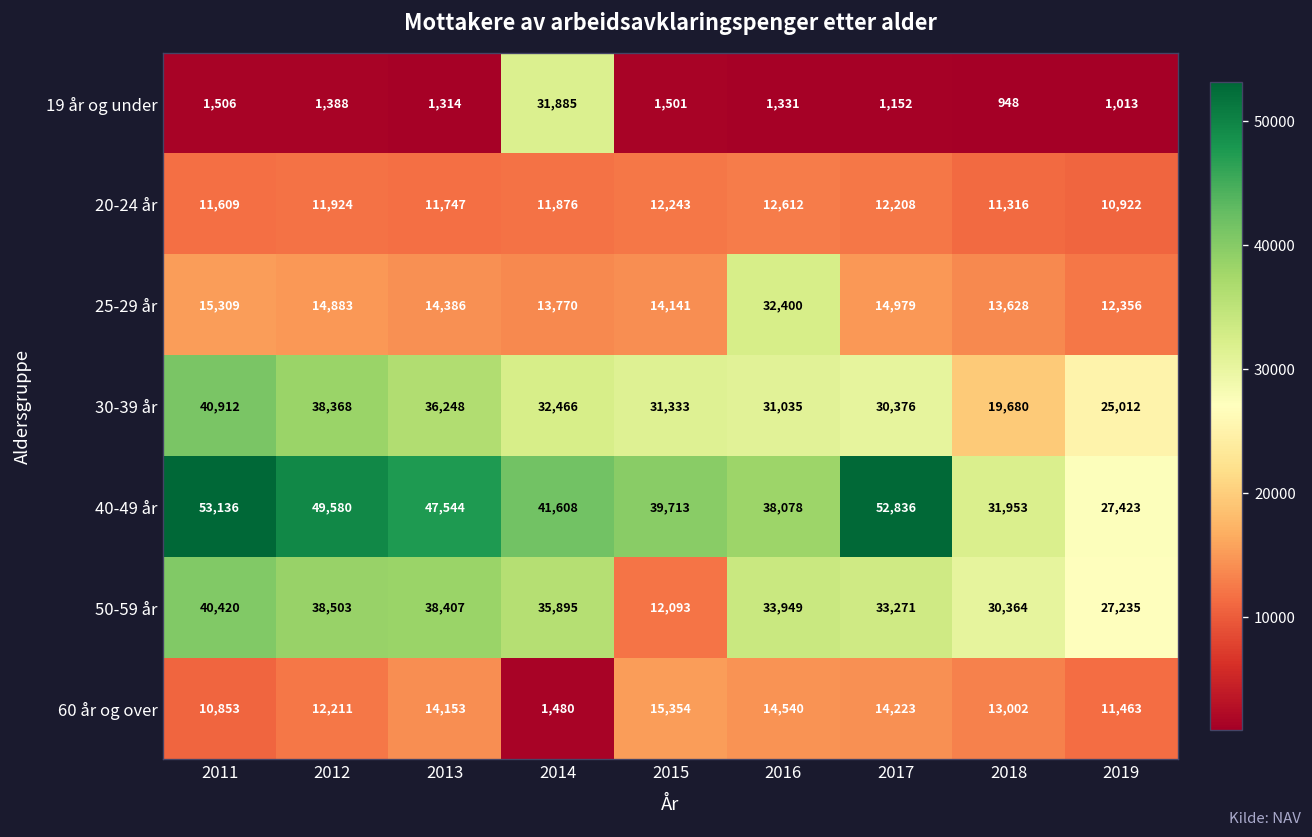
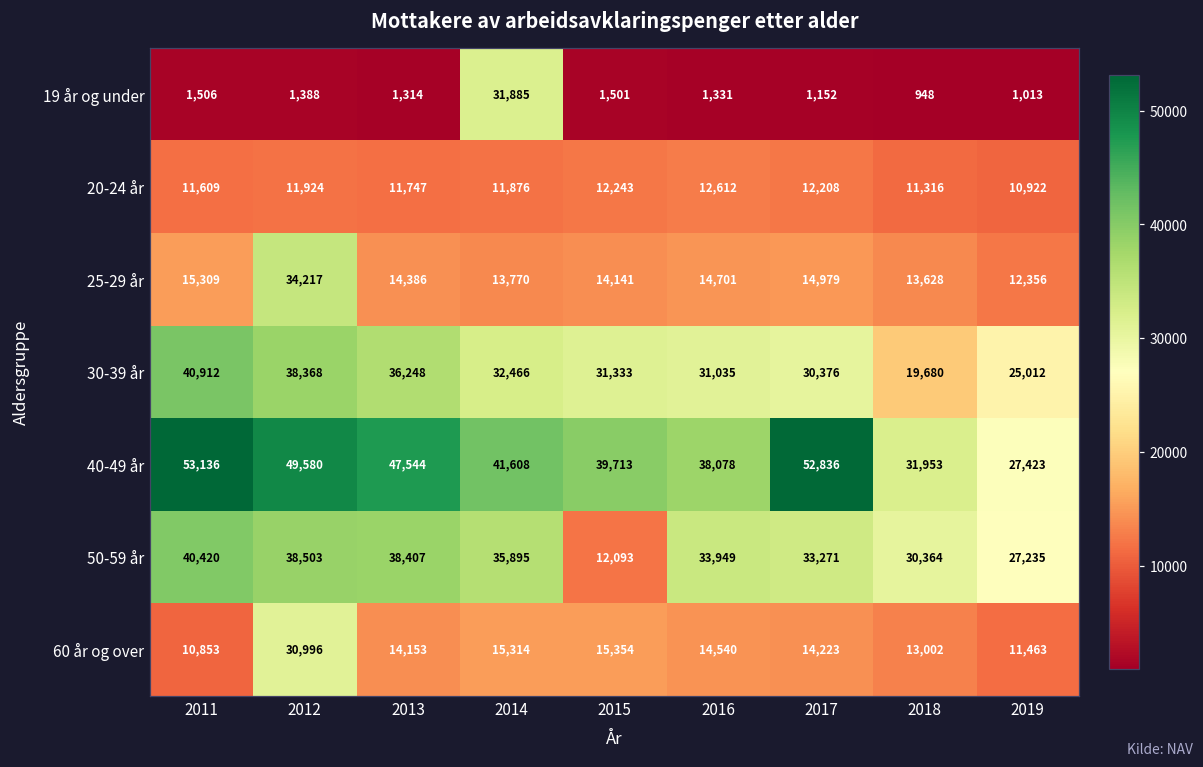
25-29 år, 2012: 14,883 -> 34,217
25-29 år, 2016: 32,400 -> 14,701
60 år og over, 2012: 12,211 -> 30,996
60 år og over, 2014: 1,480 -> 15,314
